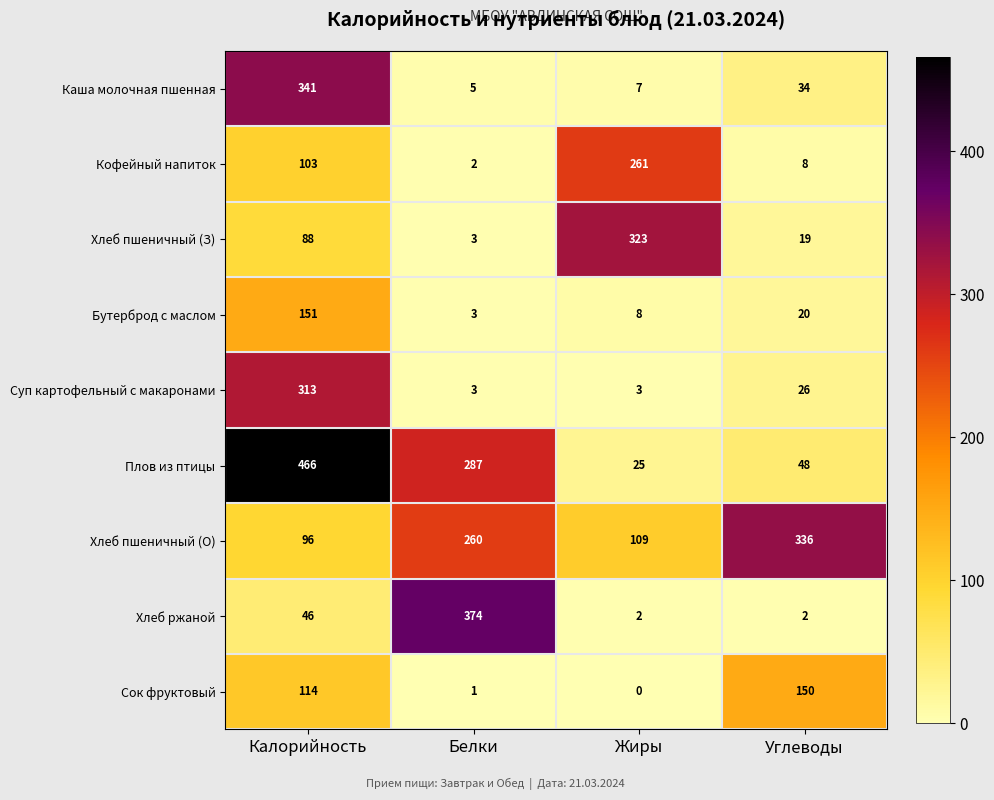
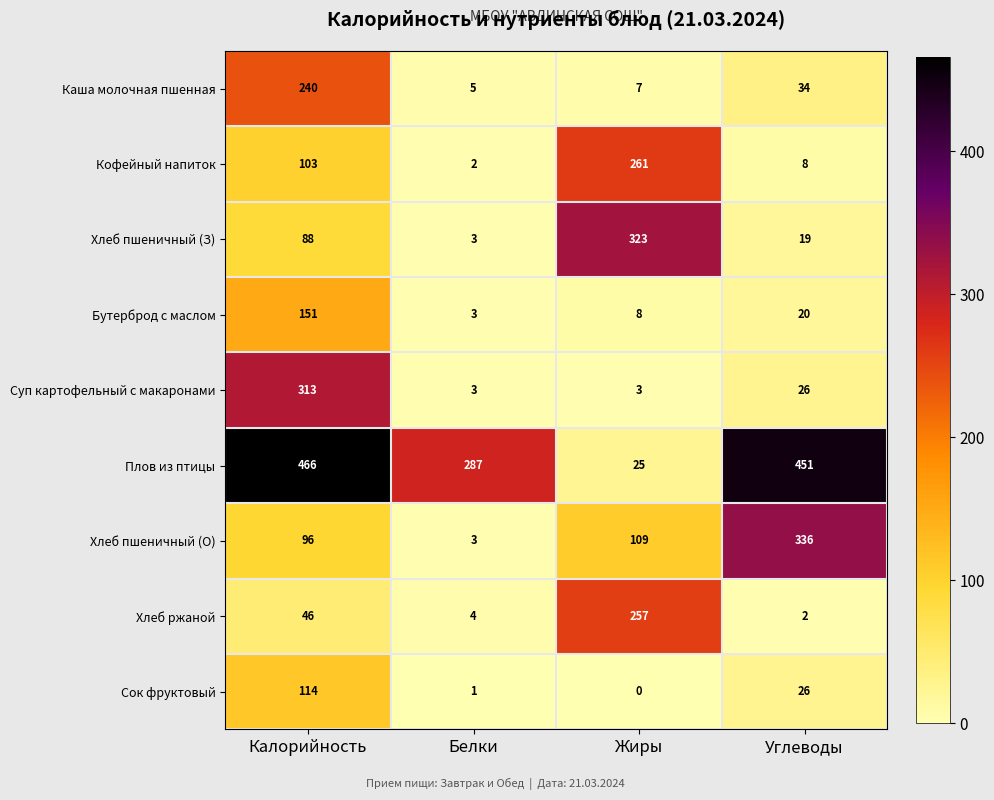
Каша молочная пшенная, Калорийность: 341 -> 240
Плов из птицы, Углеводы: 48 -> 451
Хлеб пшеничный (О), Белки: 260 -> 3
Хлеб ржаной, Белки: 374 -> 4
Хлеб ржаной, Жиры: 2 -> 257
Сок фруктовый, Углеводы: 150 -> 26
